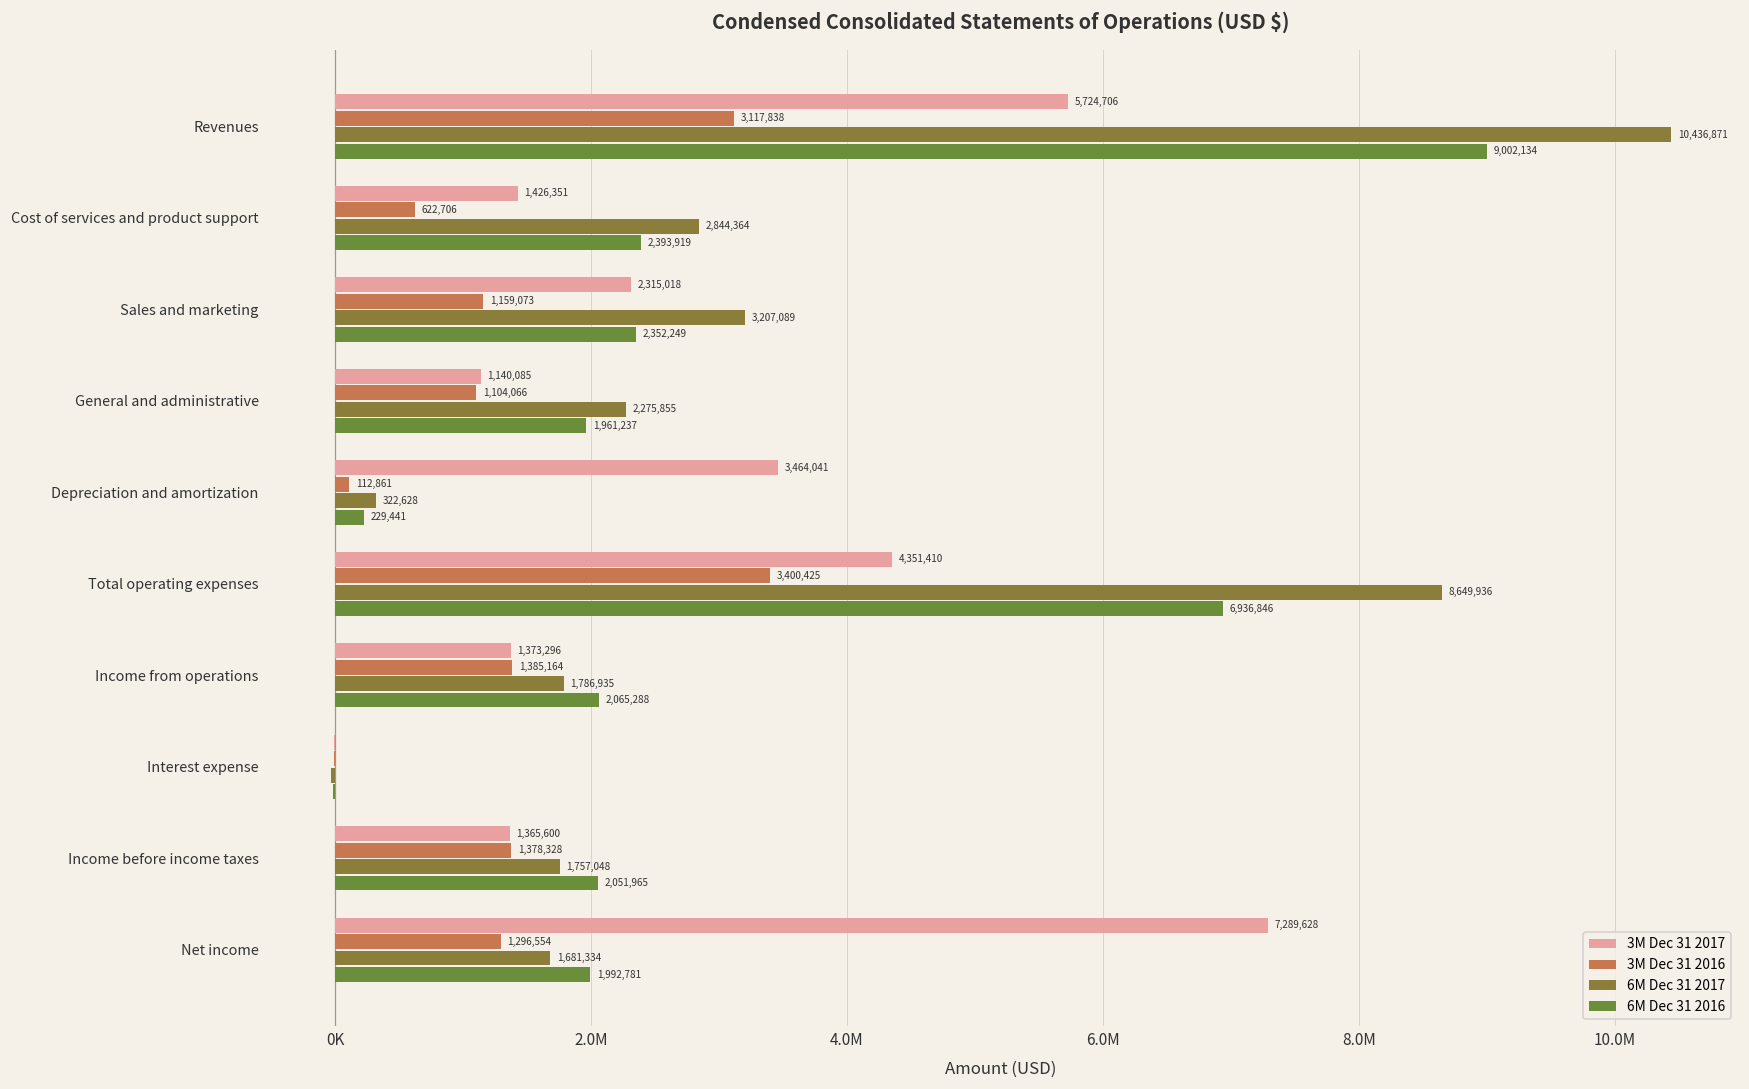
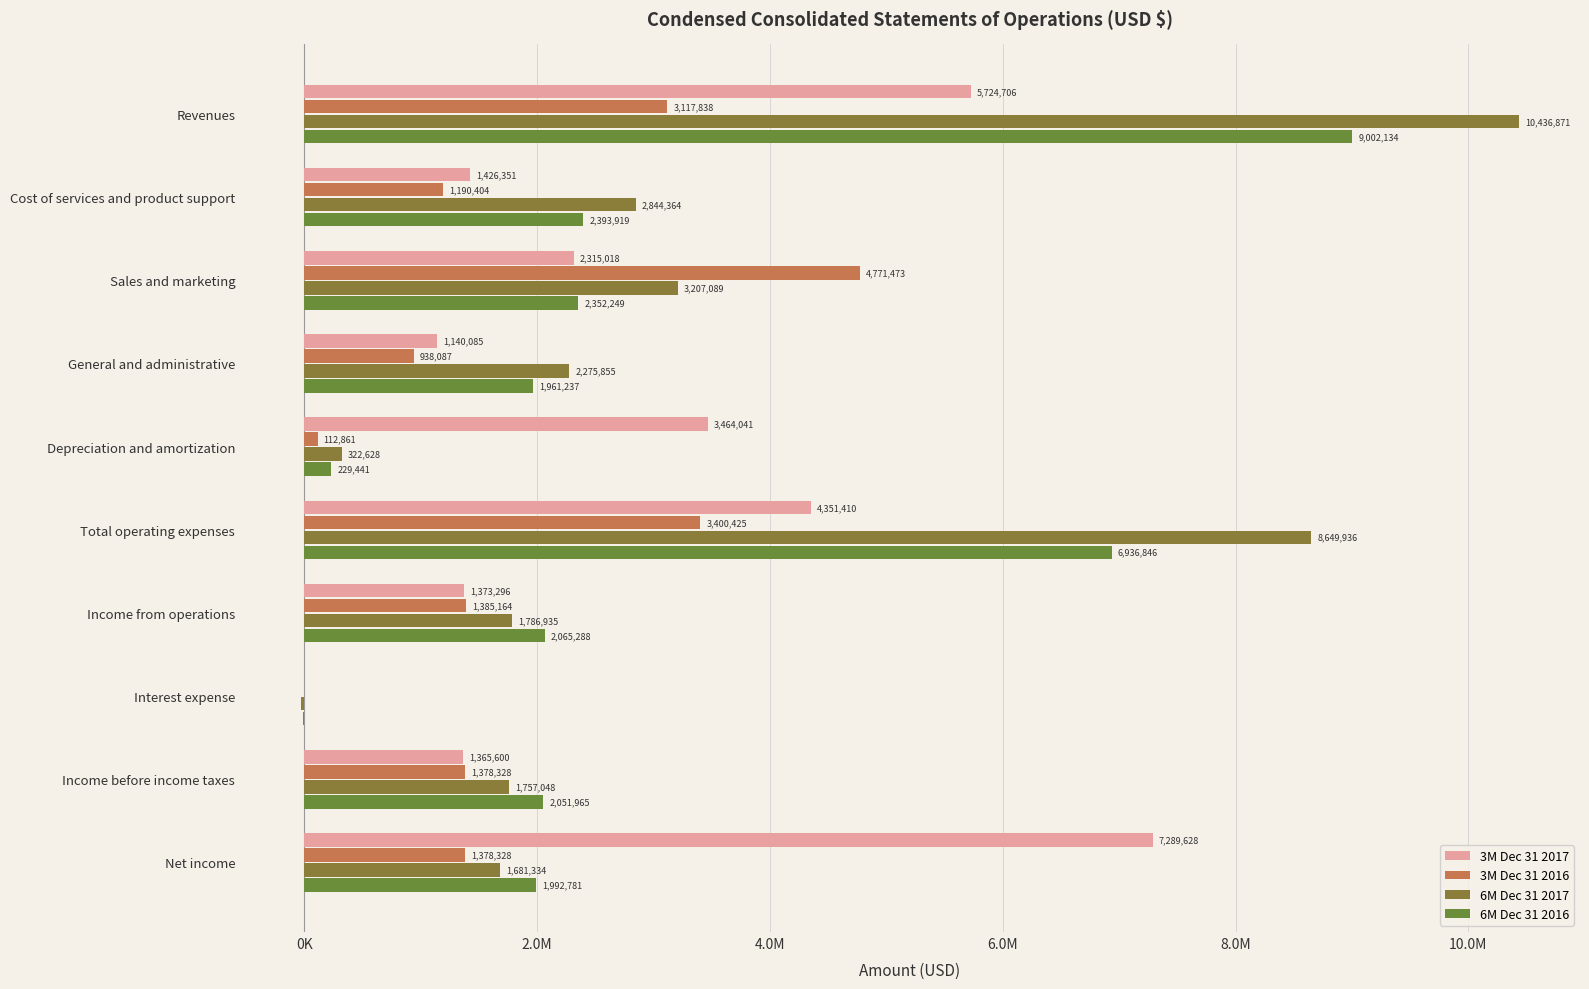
3M Dec 31 2016, Cost of services and product support: 622,706 -> 1,190,404
3M Dec 31 2016, Sales and marketing: 1,159,073 -> 4,771,473
3M Dec 31 2016, General and administrative: 1,104,066 -> 938,087
3M Dec 31 2016, Net income: 1,296,554 -> 1,378,328
